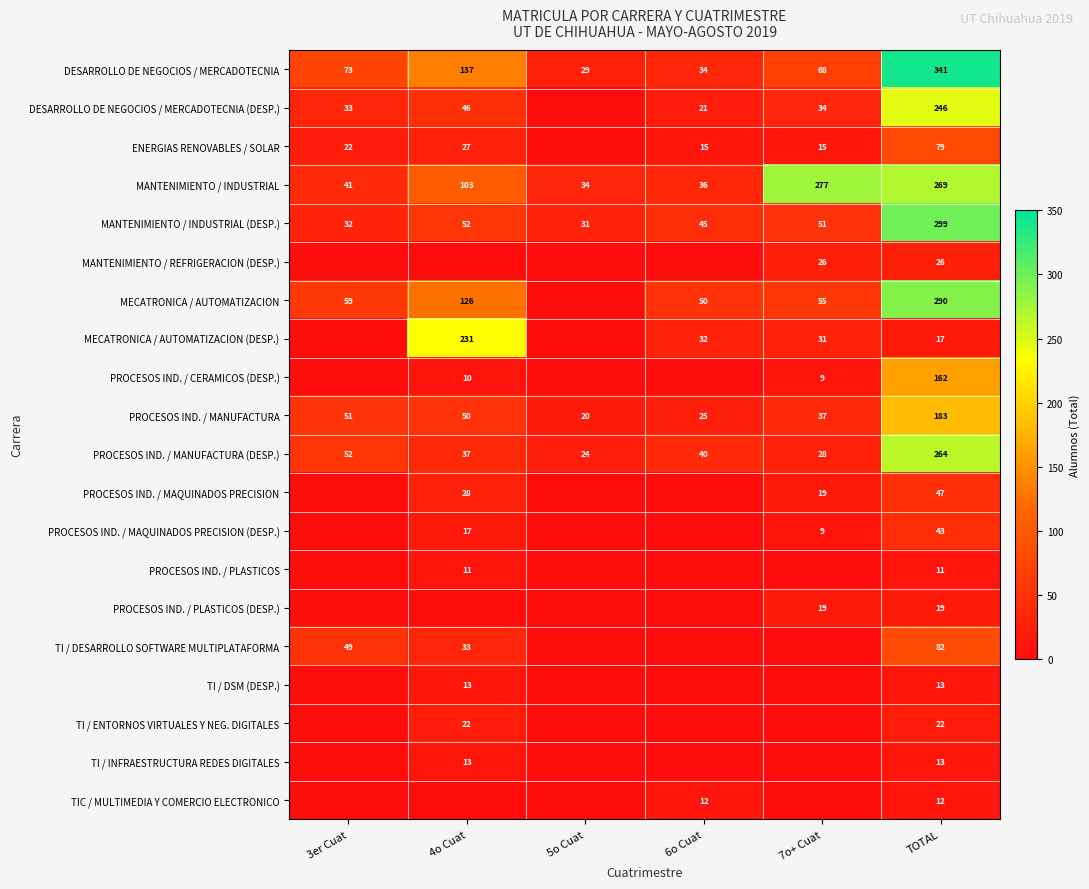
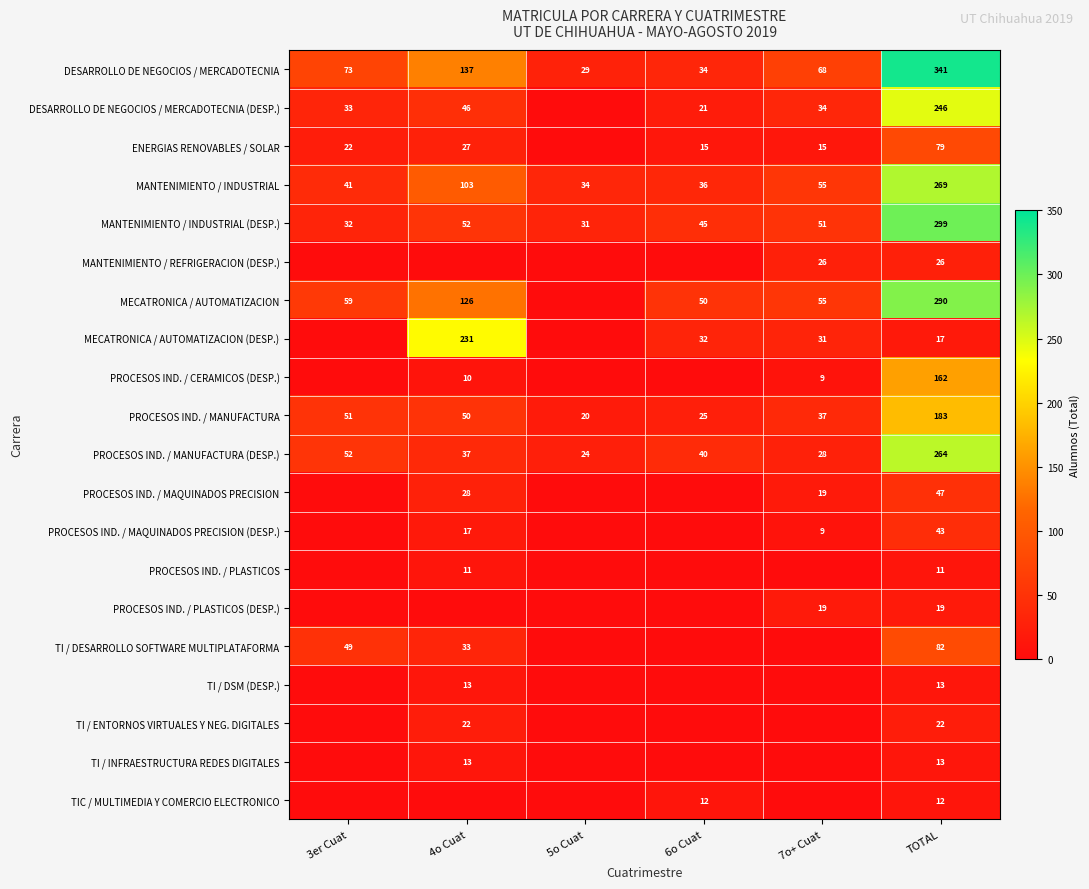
MANTENIMIENTO / INDUSTRIAL, 7o+ Cuat: 277 -> 55
